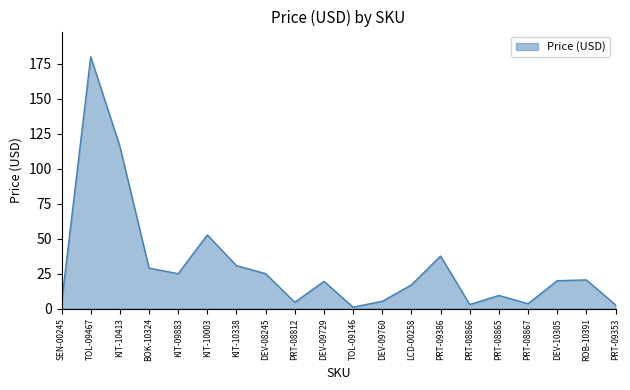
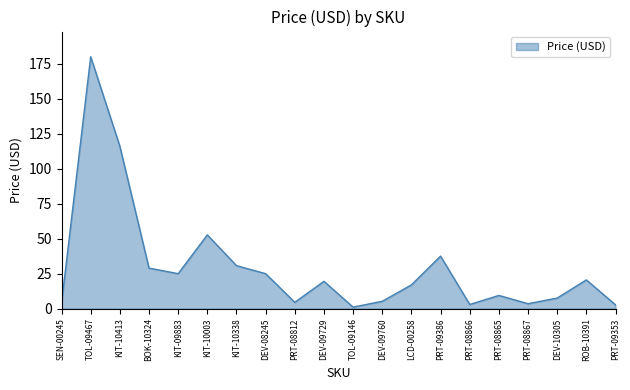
DEV-10305: 20 -> 8
